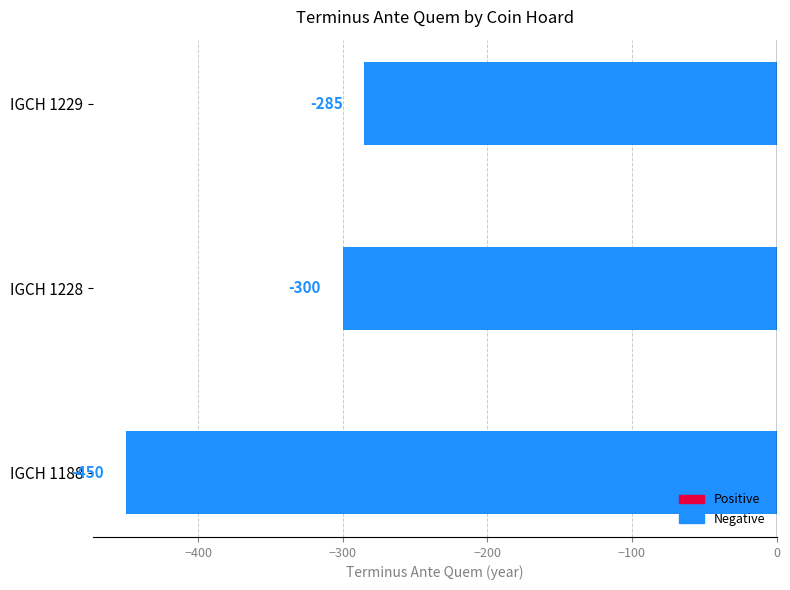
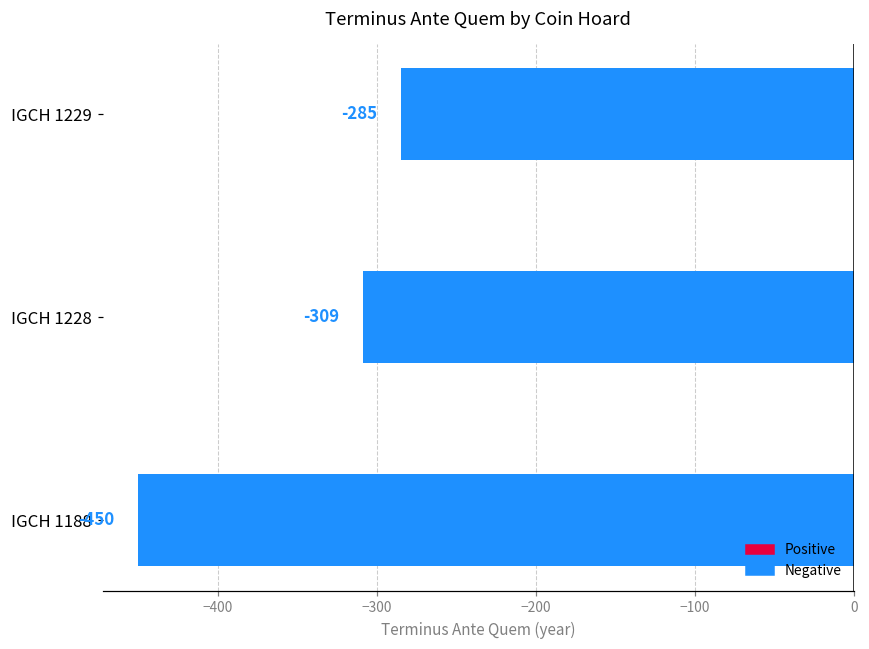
IGCH 1228: -300 -> -309
